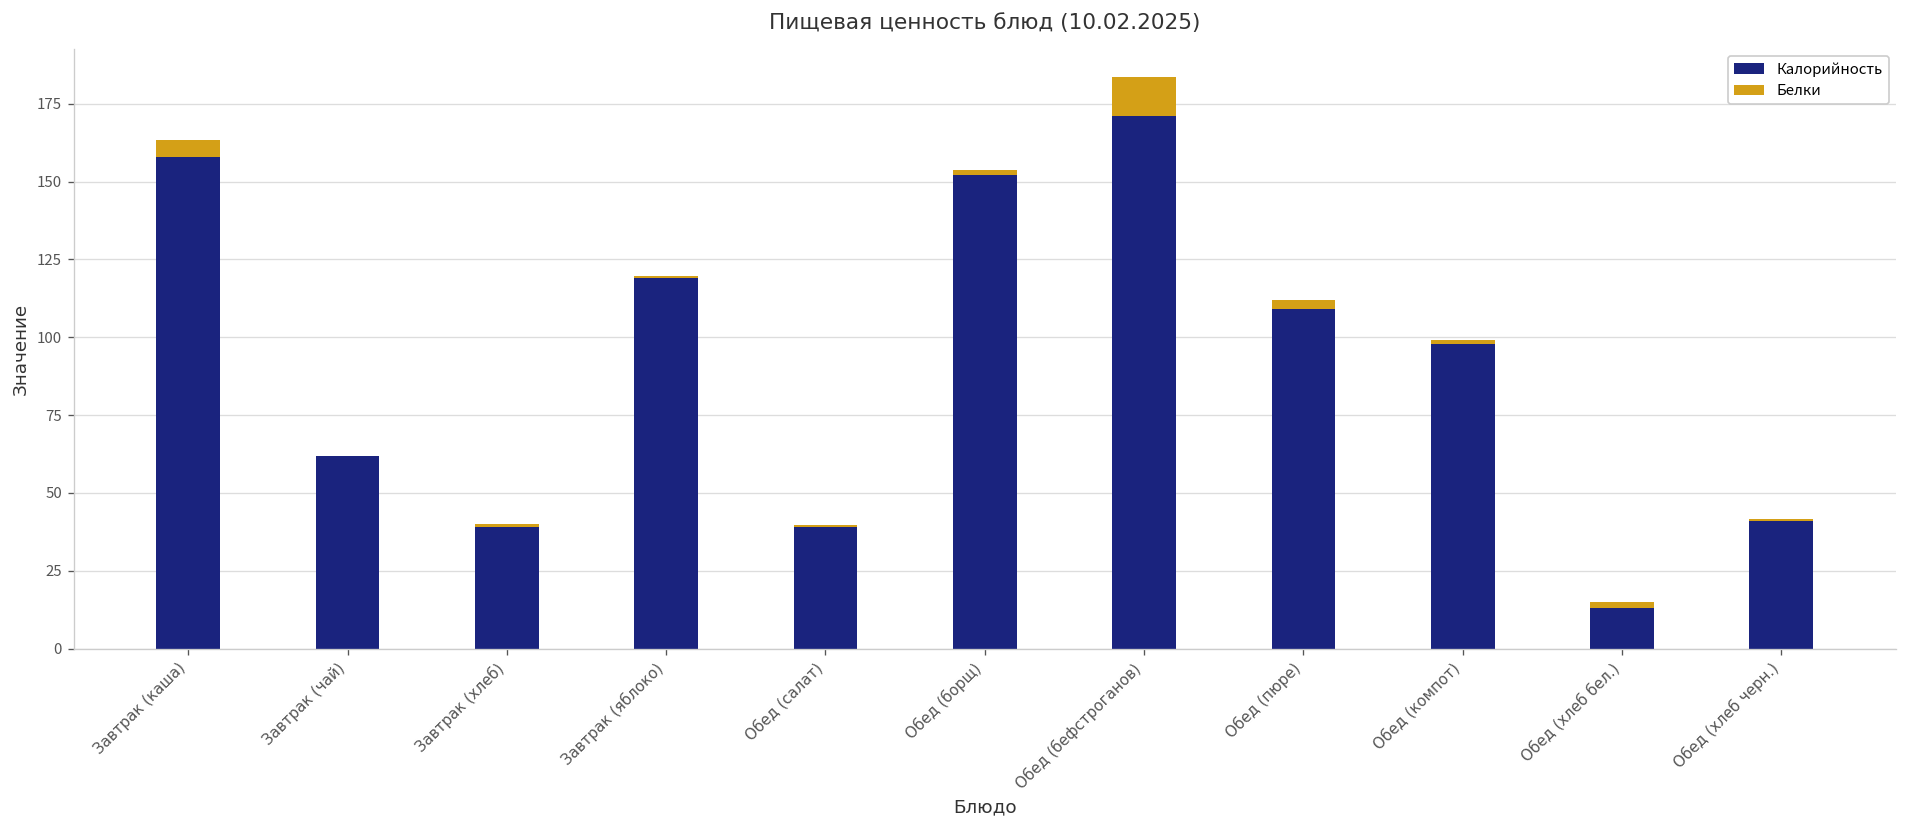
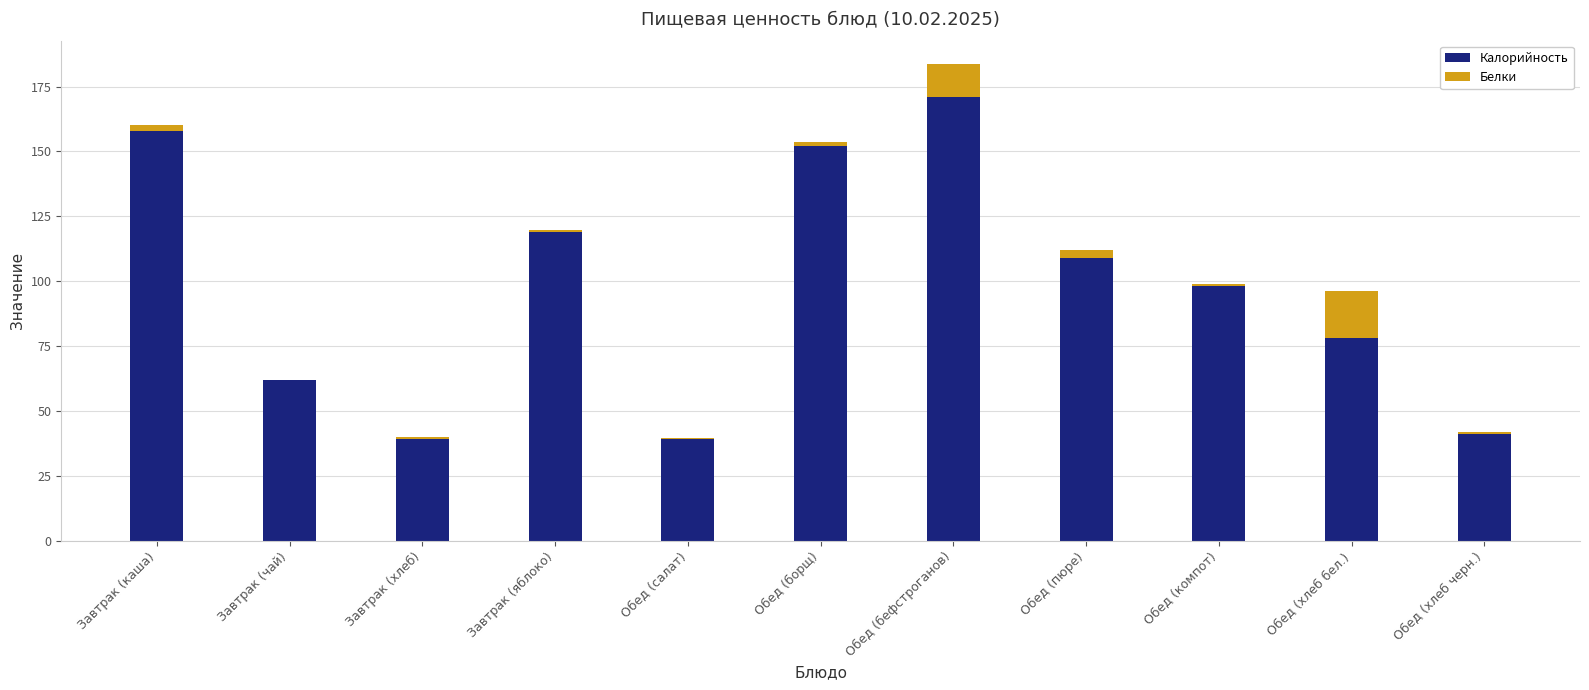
Белки, Завтрак (каша): 5 -> 2
Калорийность, Обед (хлеб бел.): 13 -> 78
Белки, Обед (хлеб бел.): 2 -> 18
